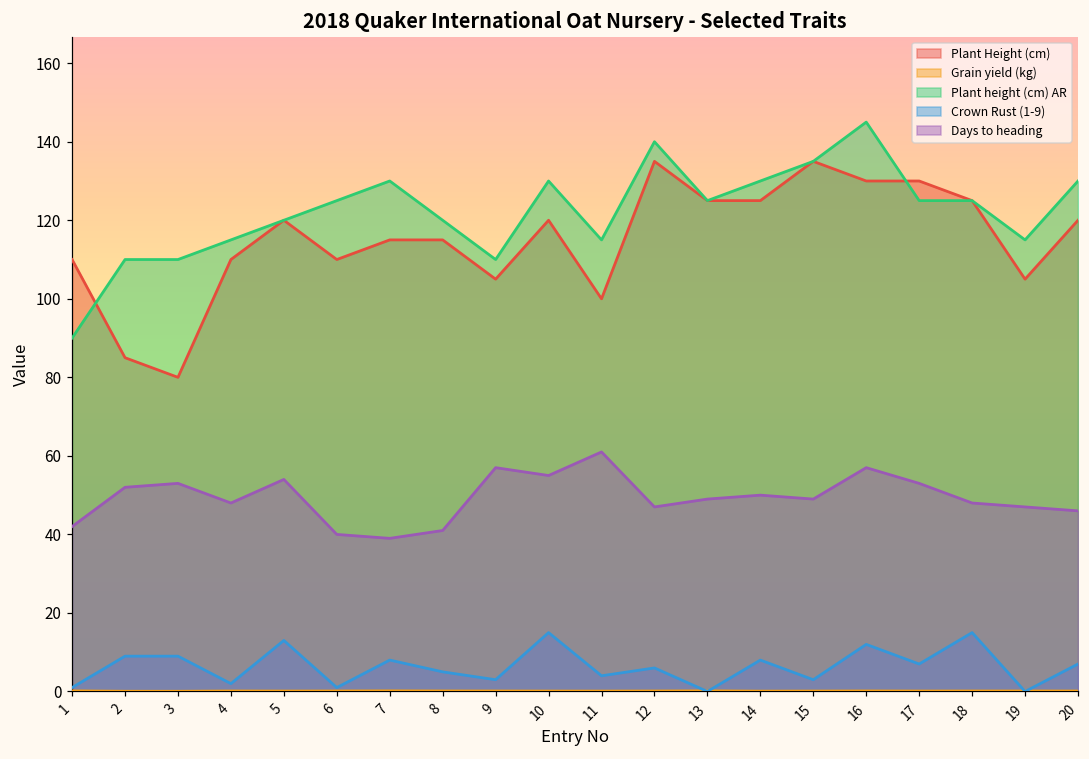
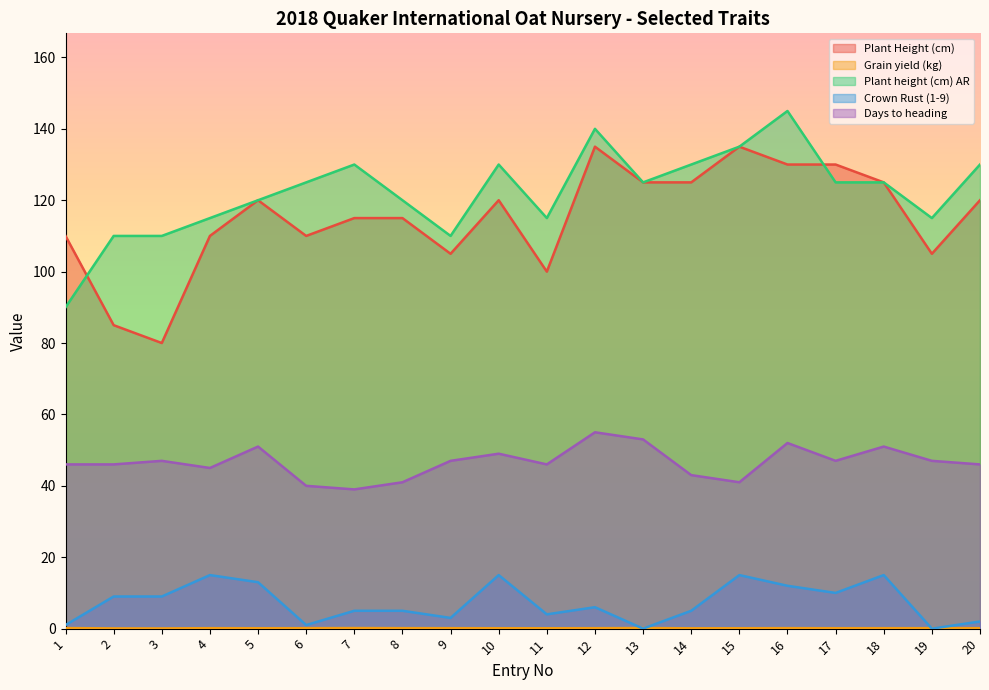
Days to heading, 1: 42 -> 46
Days to heading, 2: 52 -> 46
Days to heading, 3: 53 -> 47
Crown Rust (1-9), 4: 2 -> 15
Days to heading, 4: 48 -> 45
Days to heading, 5: 54 -> 51
Crown Rust (1-9), 7: 8 -> 5
Days to heading, 9: 57 -> 47
Days to heading, 10: 55 -> 49
Days to heading, 11: 61 -> 46
Days to heading, 12: 47 -> 55
Days to heading, 13: 49 -> 53
Crown Rust (1-9), 14: 8 -> 5
Days to heading, 14: 50 -> 43
Crown Rust (1-9), 15: 3 -> 15
Days to heading, 15: 49 -> 41
Days to heading, 16: 57 -> 52
Crown Rust (1-9), 17: 7 -> 10
Days to heading, 17: 53 -> 47
Days to heading, 18: 48 -> 51
Crown Rust (1-9), 20: 7 -> 2
